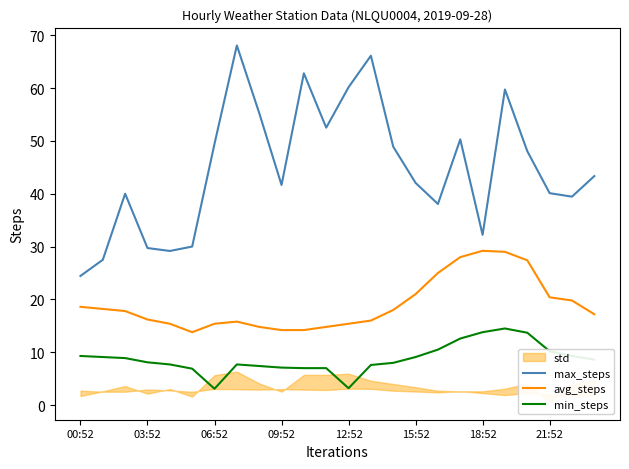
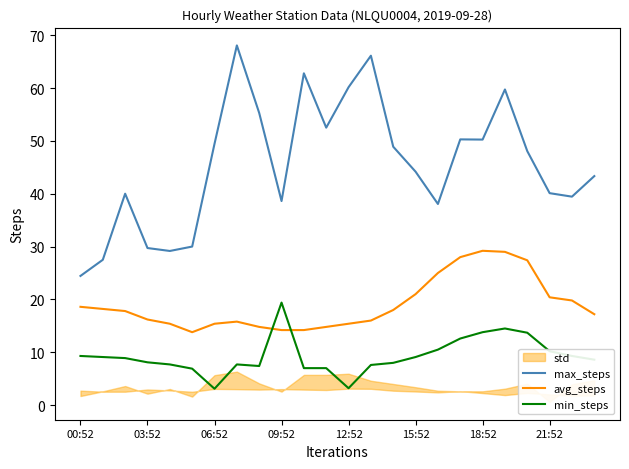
max_steps, 09:52: 42 -> 39
min_steps, 09:52: 7 -> 19
max_steps, 15:52: 42 -> 44
max_steps, 18:52: 32 -> 50
